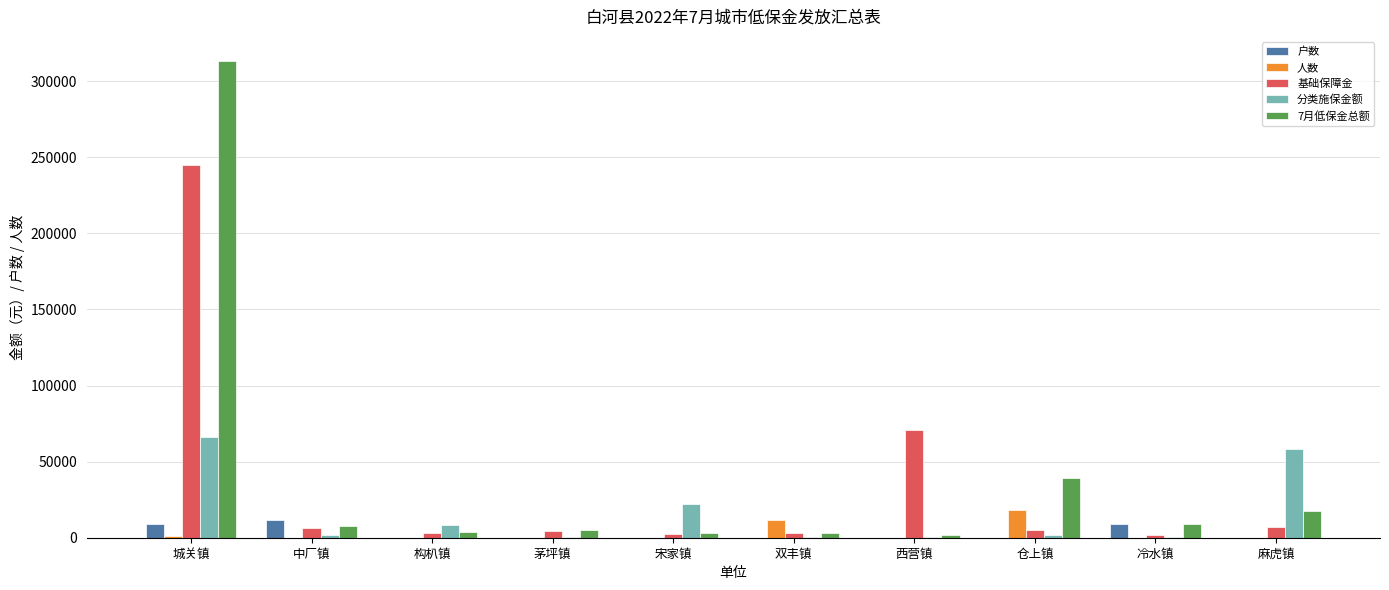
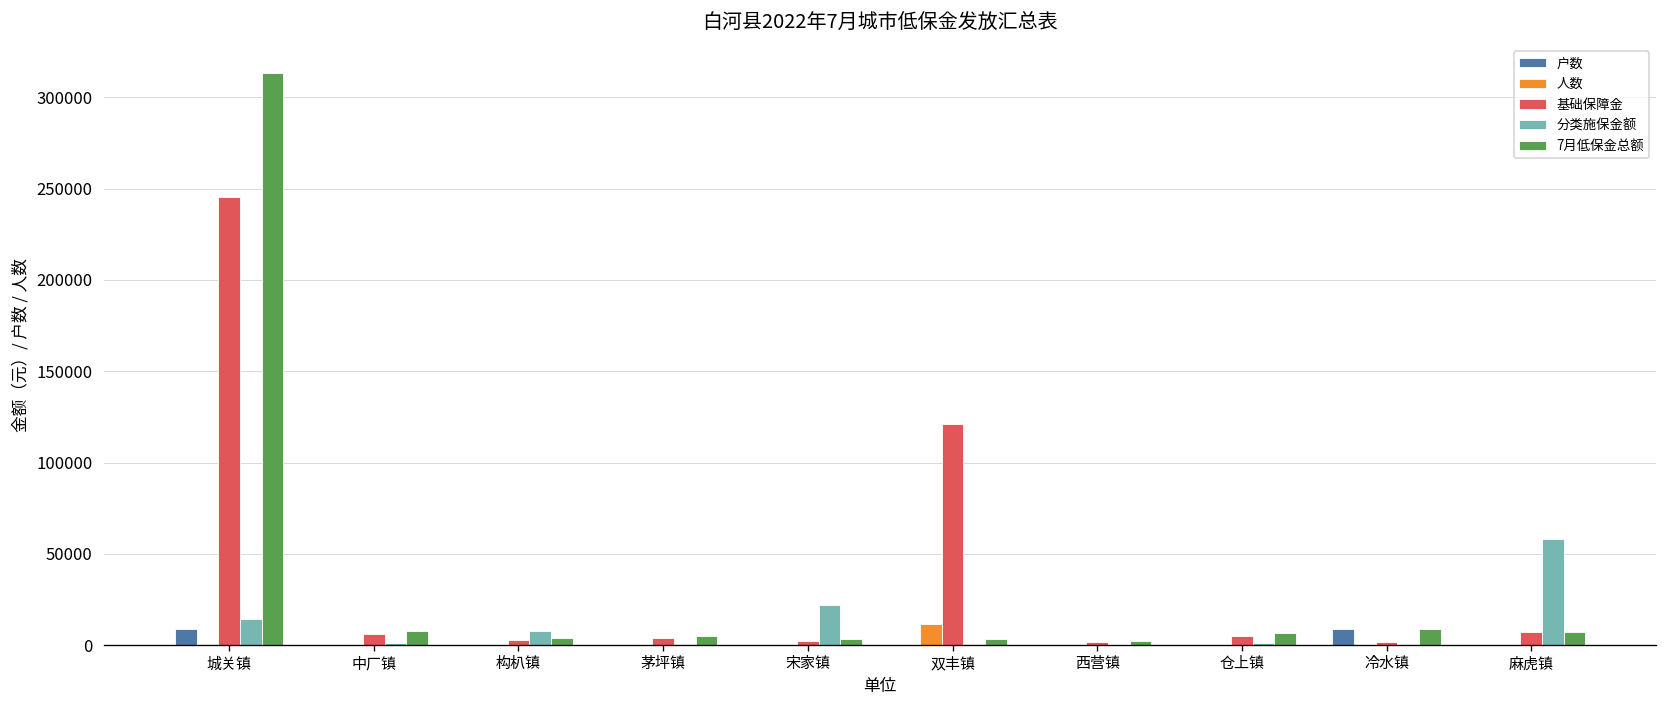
分类施保金额, 城关镇: 66000 -> 14000
户数, 中厂镇: 12000 -> 0
基础保障金, 双丰镇: 3000 -> 121000
基础保障金, 西营镇: 70000 -> 2000
人数, 仓上镇: 18000 -> 0
7月低保金总额, 仓上镇: 39000 -> 7000
7月低保金总额, 麻虎镇: 17000 -> 7000
